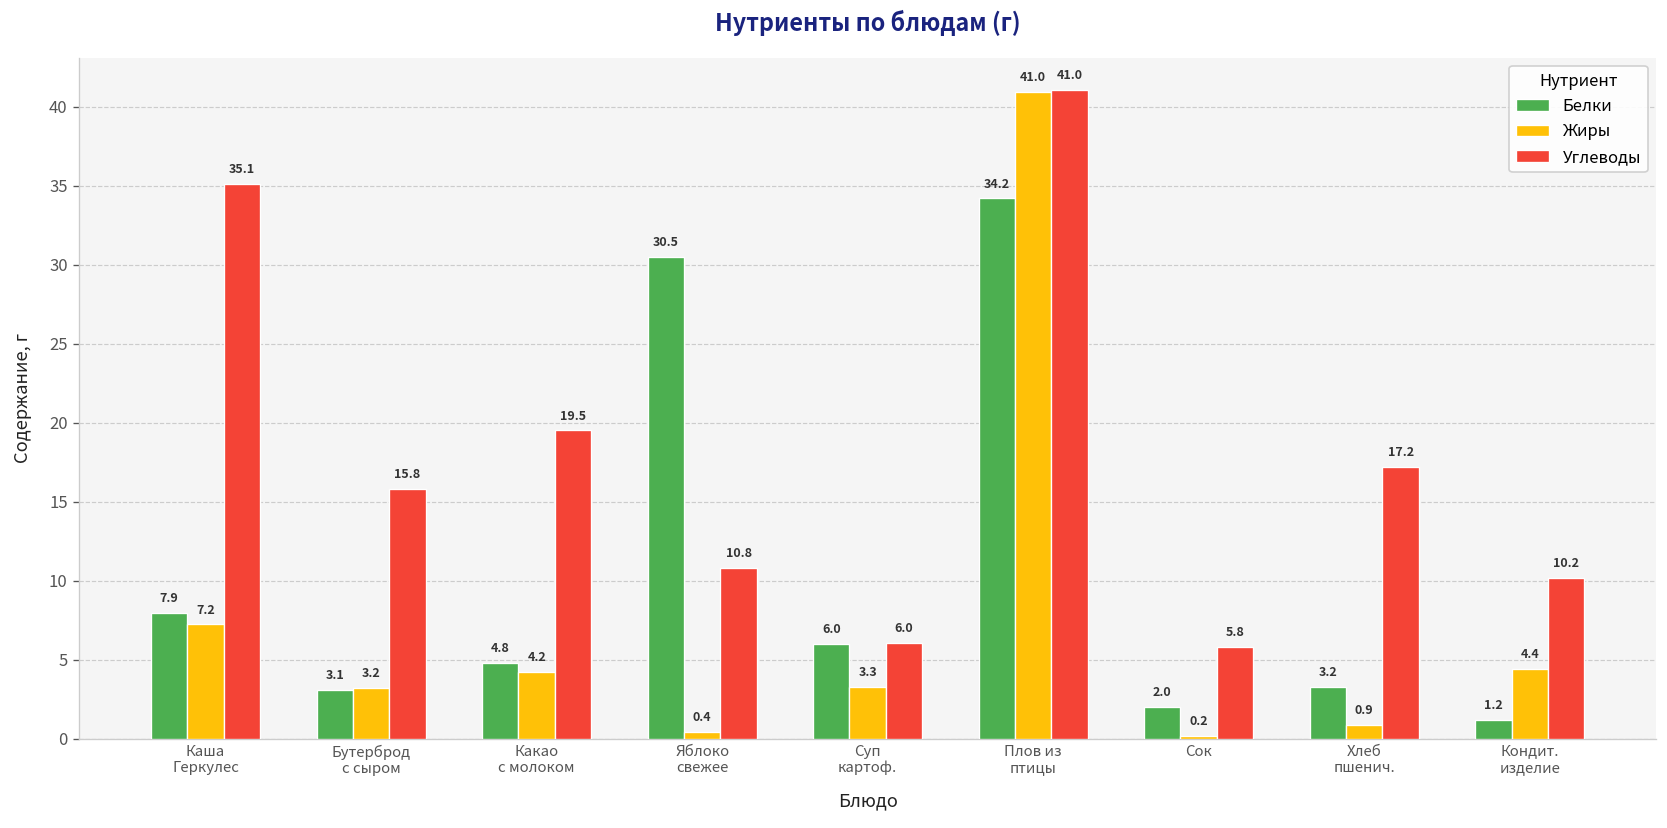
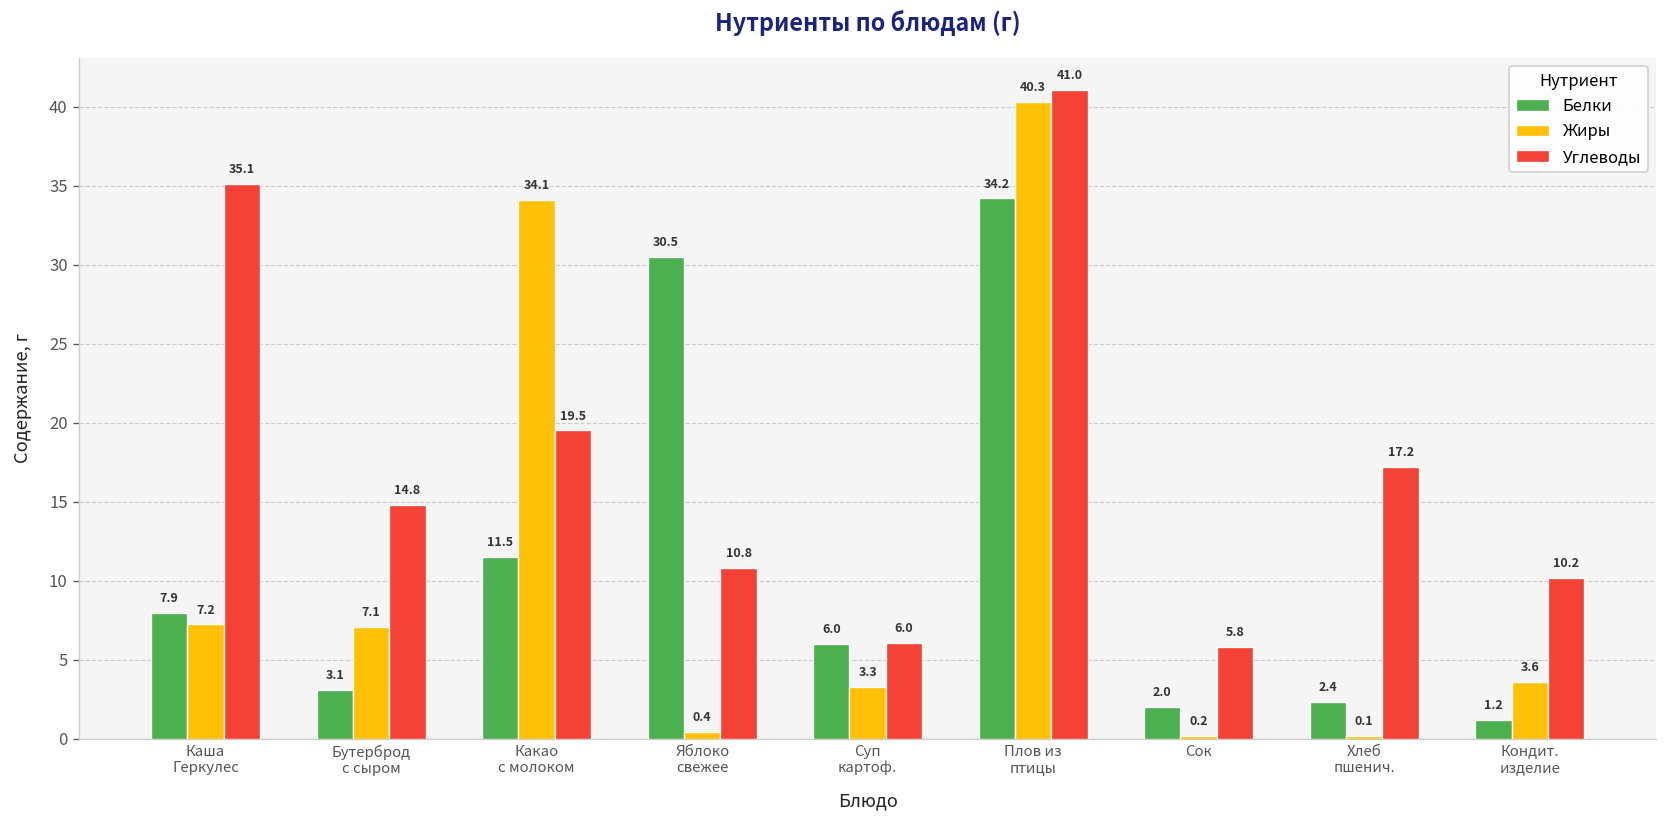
Жиры, Бутерброд с сыром: 3.2 -> 7.1
Углеводы, Бутерброд с сыром: 15.8 -> 14.8
Белки, Какао с молоком: 4.8 -> 11.5
Жиры, Какао с молоком: 4.2 -> 34.1
Жиры, Плов из птицы: 41.0 -> 40.3
Белки, Хлеб пшенич.: 3.2 -> 2.4
Жиры, Хлеб пшенич.: 0.9 -> 0.1
Жиры, Кондит. изделие: 4.4 -> 3.6
